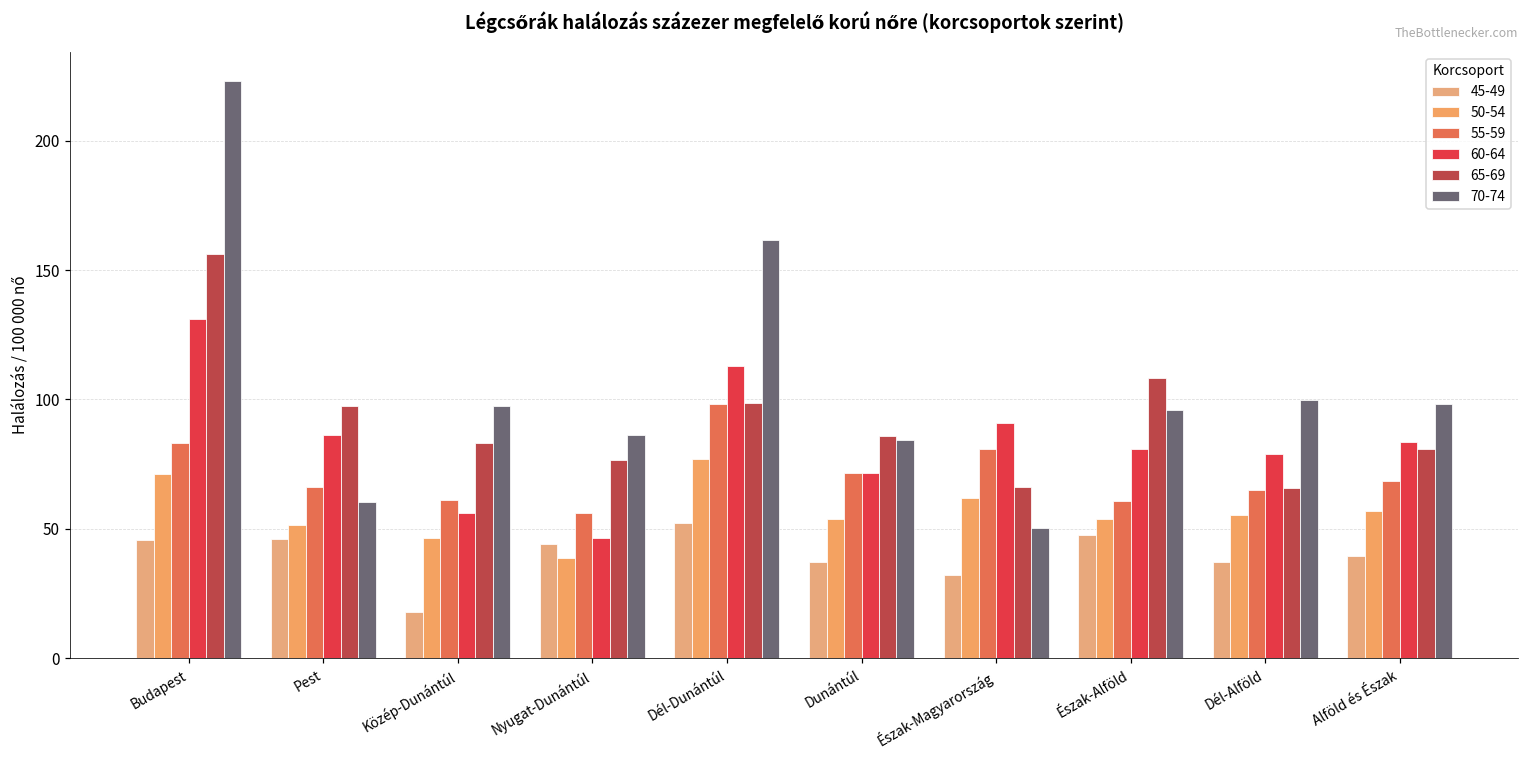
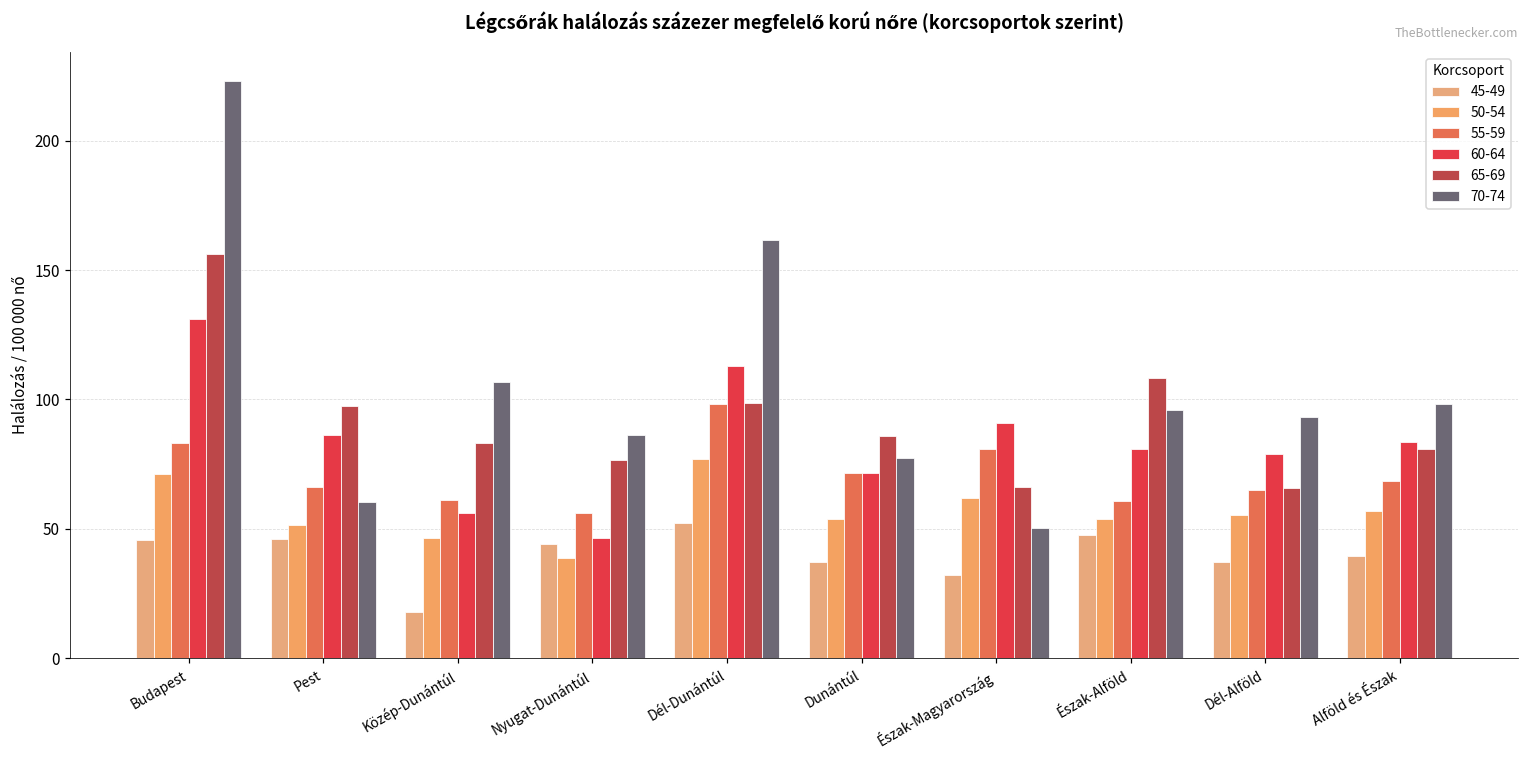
70-74, Közép-Dunántúl: 97 -> 107
70-74, Dunántúl: 84 -> 77
70-74, Dél-Alföld: 100 -> 93
